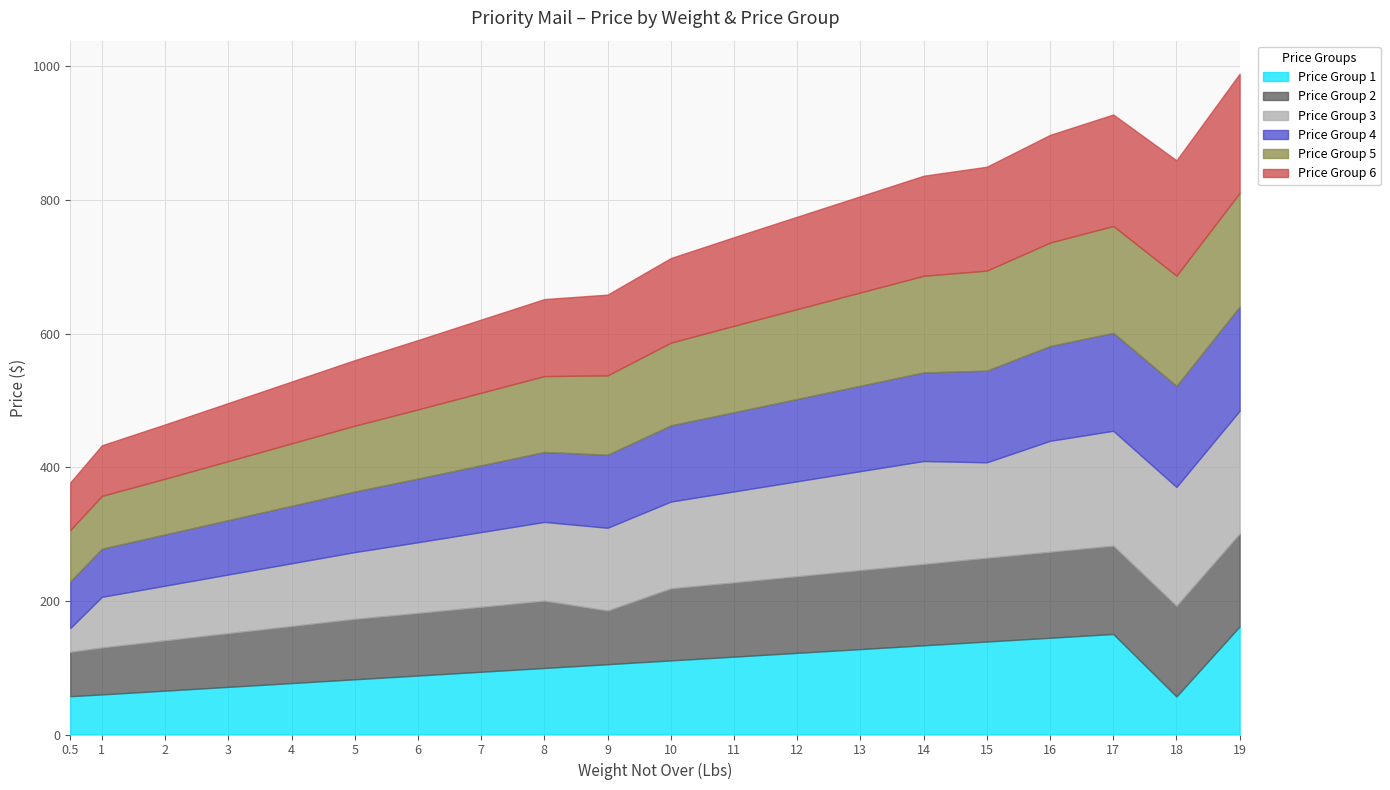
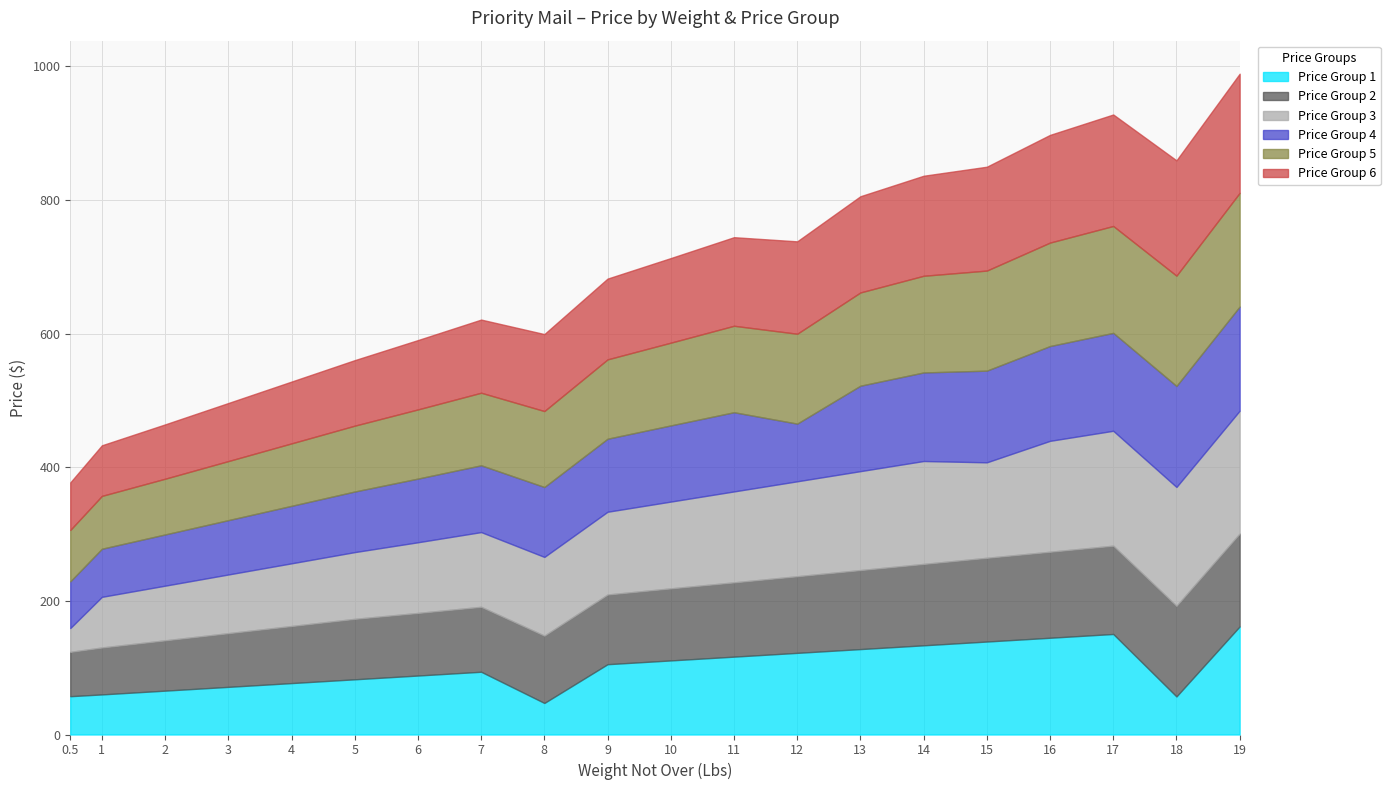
Price Group 1, 8: 100 -> 50
Price Group 2, 9: 80 -> 100
Price Group 4, 12: 120 -> 90
